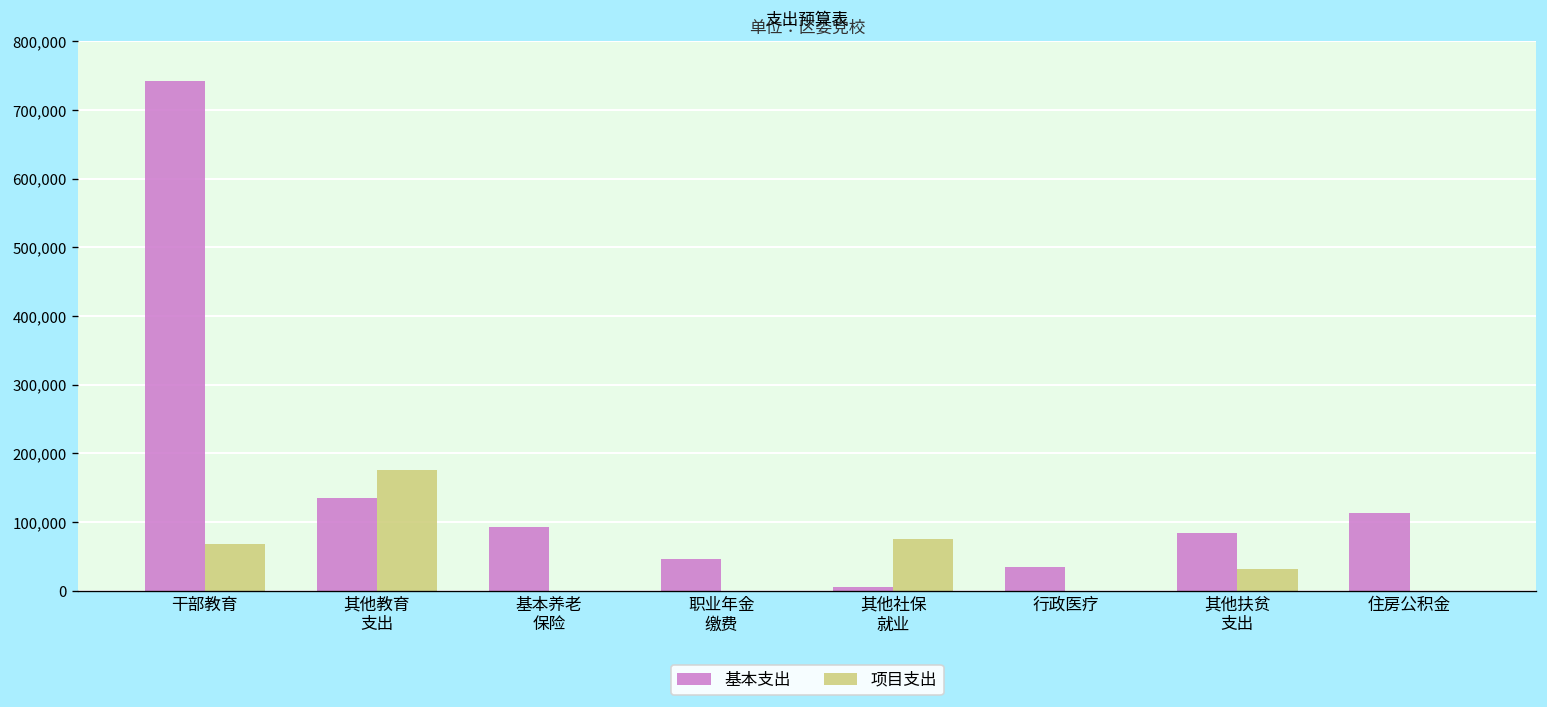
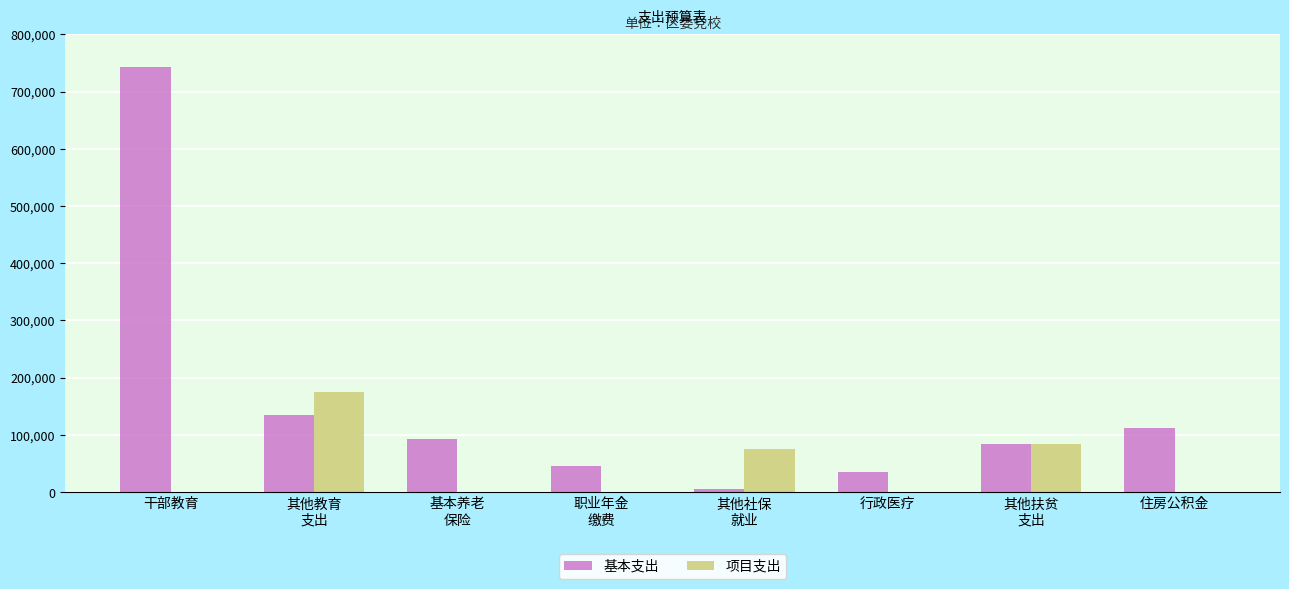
项目支出, 干部教育: 70,000 -> 0
项目支出, 其他扶贫 支出: 30,000 -> 80,000
